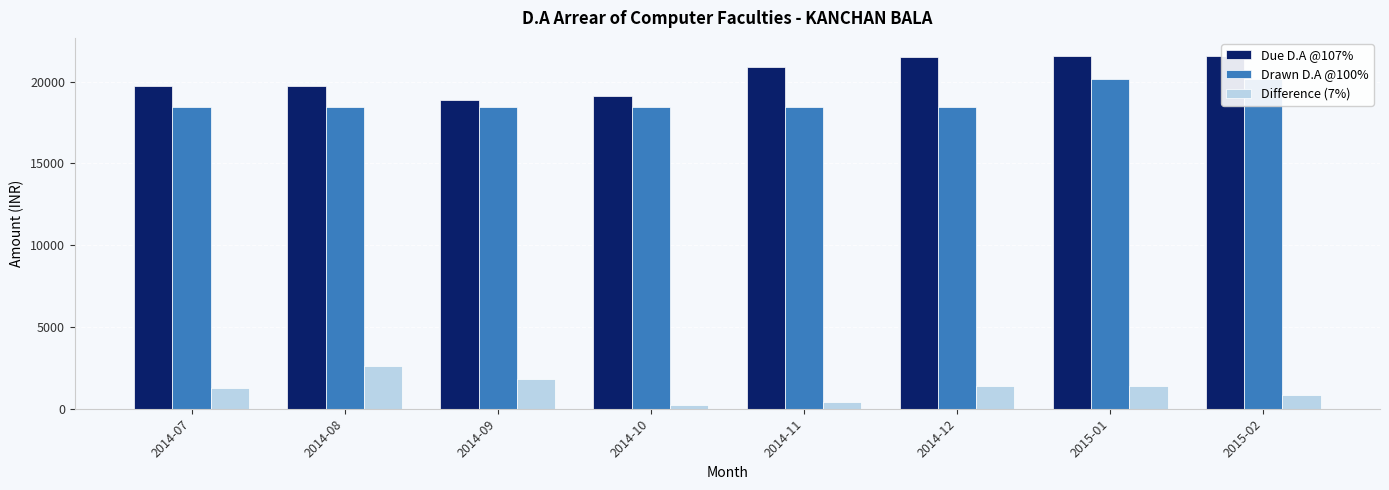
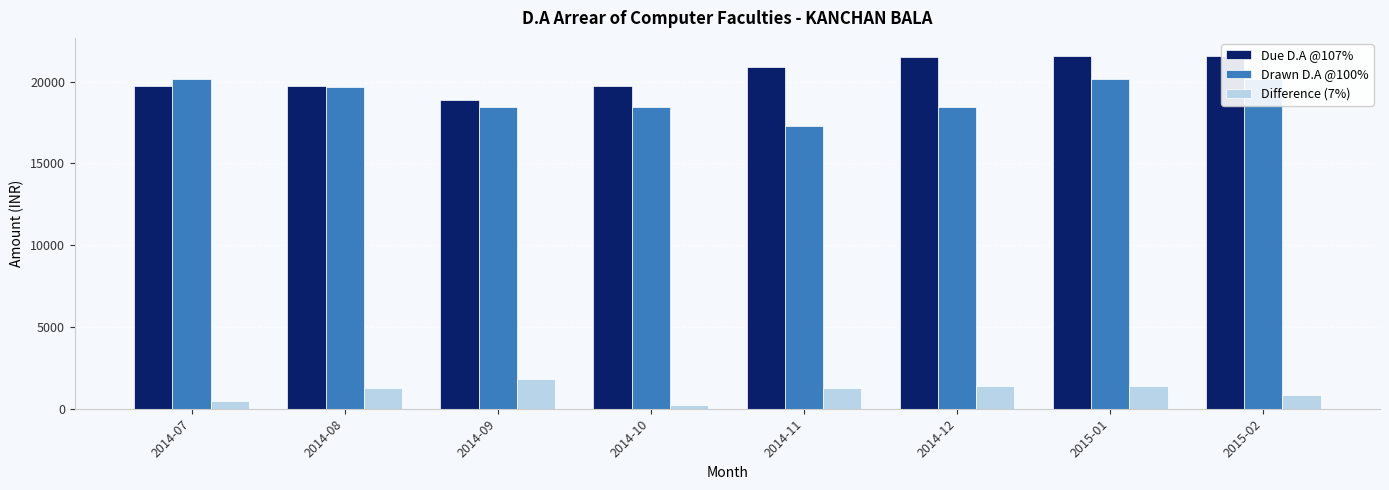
Drawn D.A @100%, 2014-07: 18500 -> 20100
Difference (7%), 2014-07: 1300 -> 500
Drawn D.A @100%, 2014-08: 18500 -> 19700
Difference (7%), 2014-08: 2600 -> 1300
Due D.A @107%, 2014-10: 19100 -> 19700
Drawn D.A @100%, 2014-11: 18500 -> 17300
Difference (7%), 2014-11: 400 -> 1300
